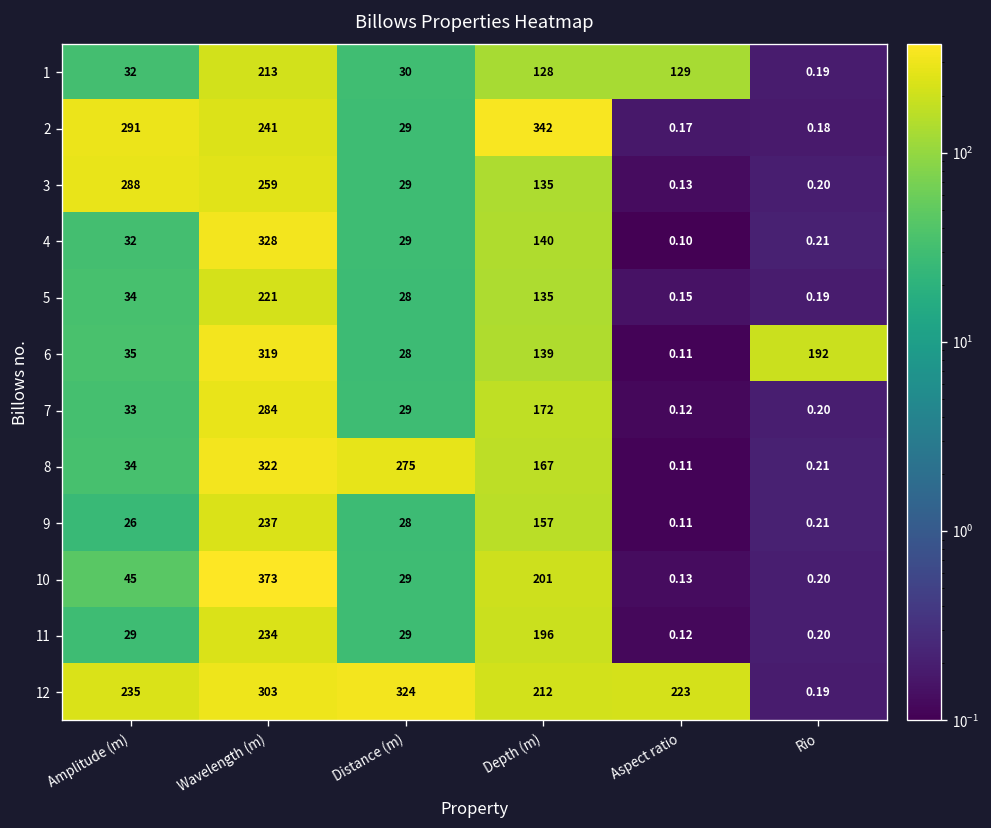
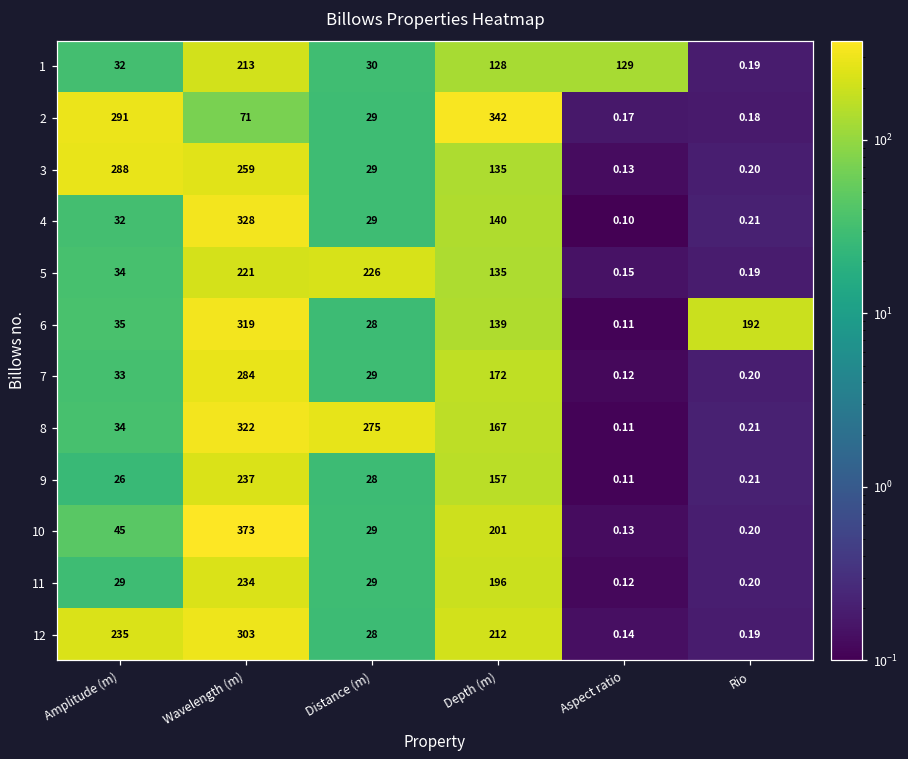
2, Wavelength (m): 241 -> 71
5, Distance (m): 28 -> 226
12, Distance (m): 324 -> 28
12, Aspect ratio: 223 -> 0.14
